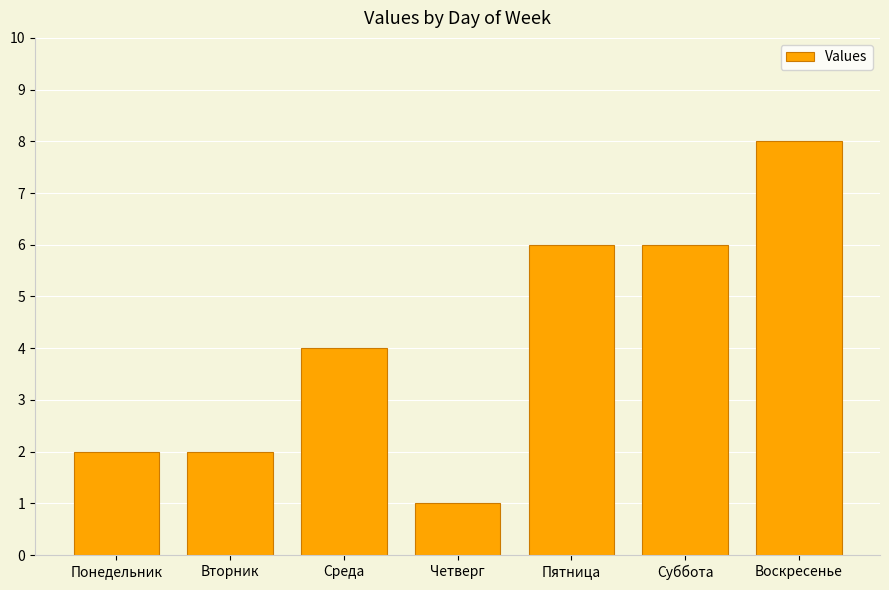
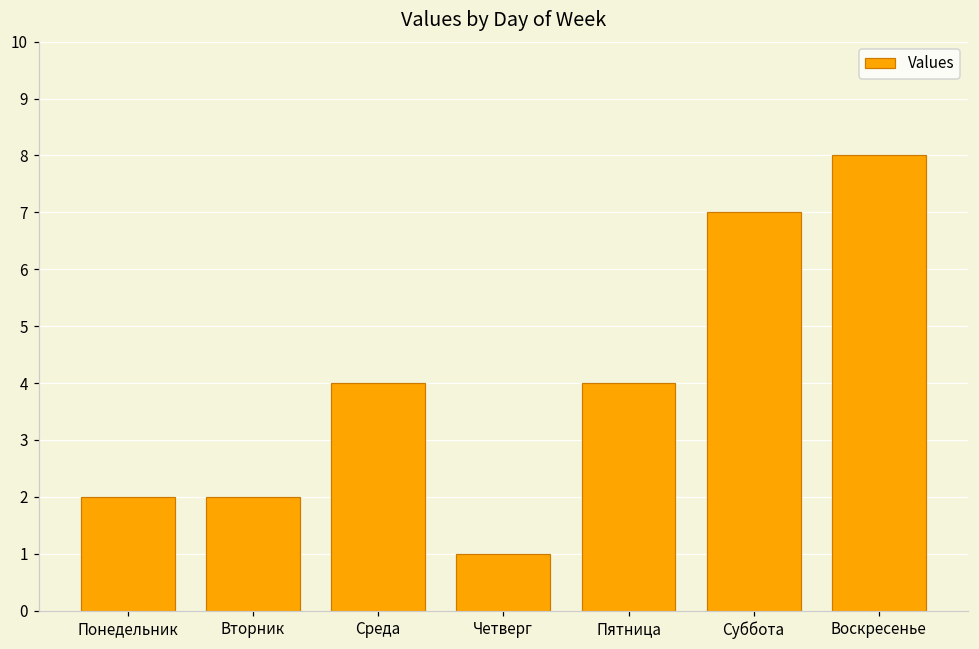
Пятница: 6 -> 4
Суббота: 6 -> 7
